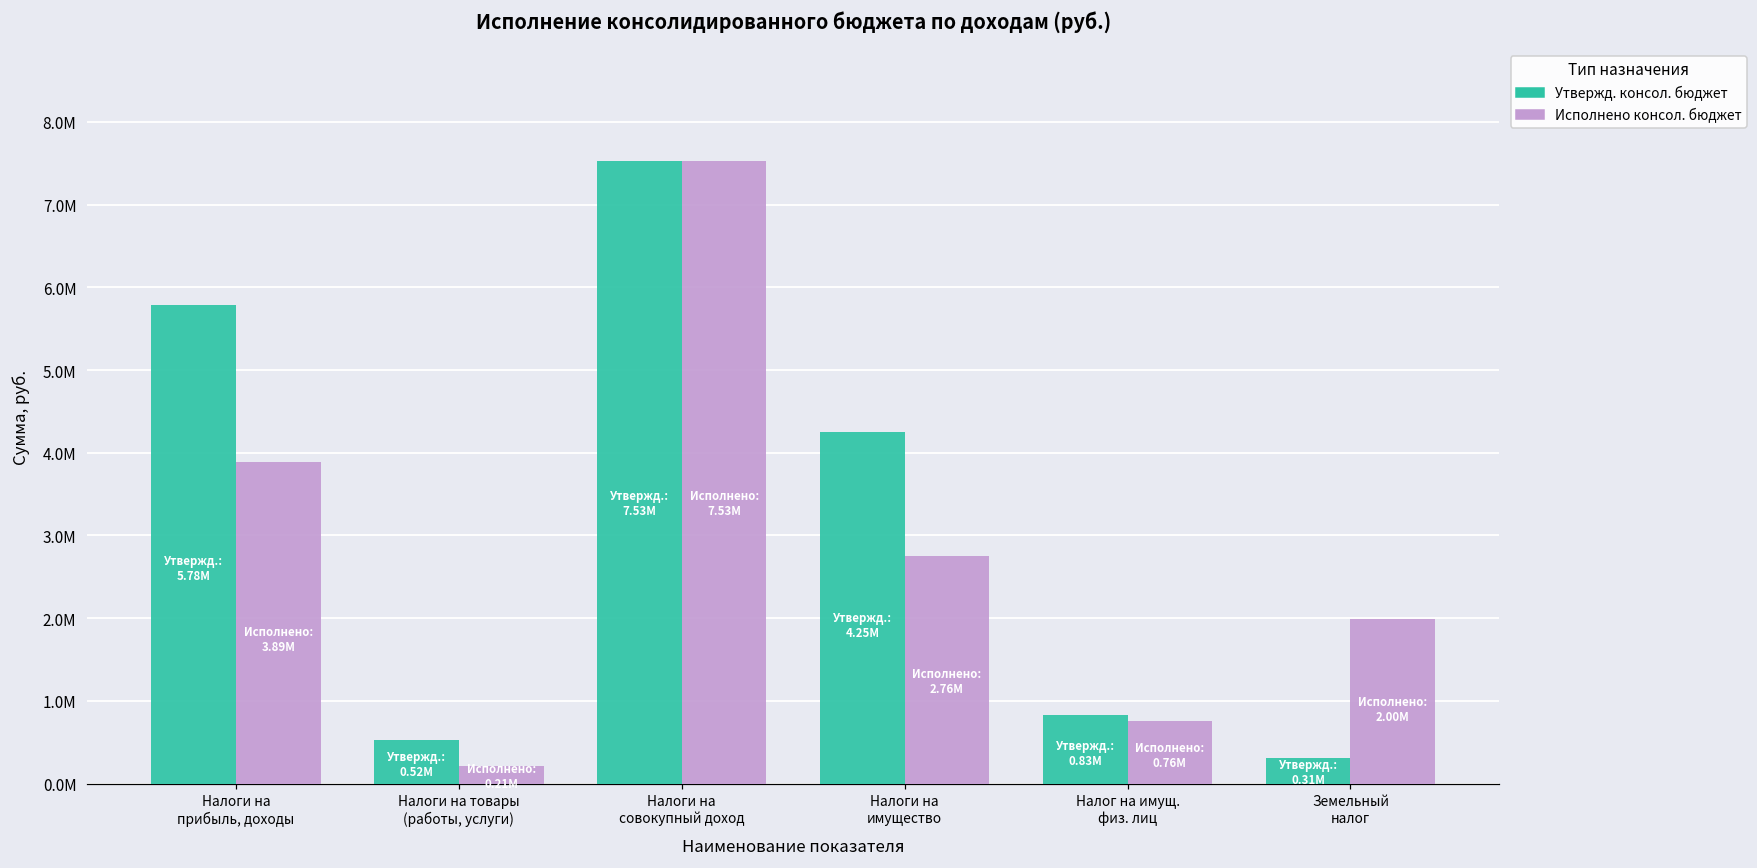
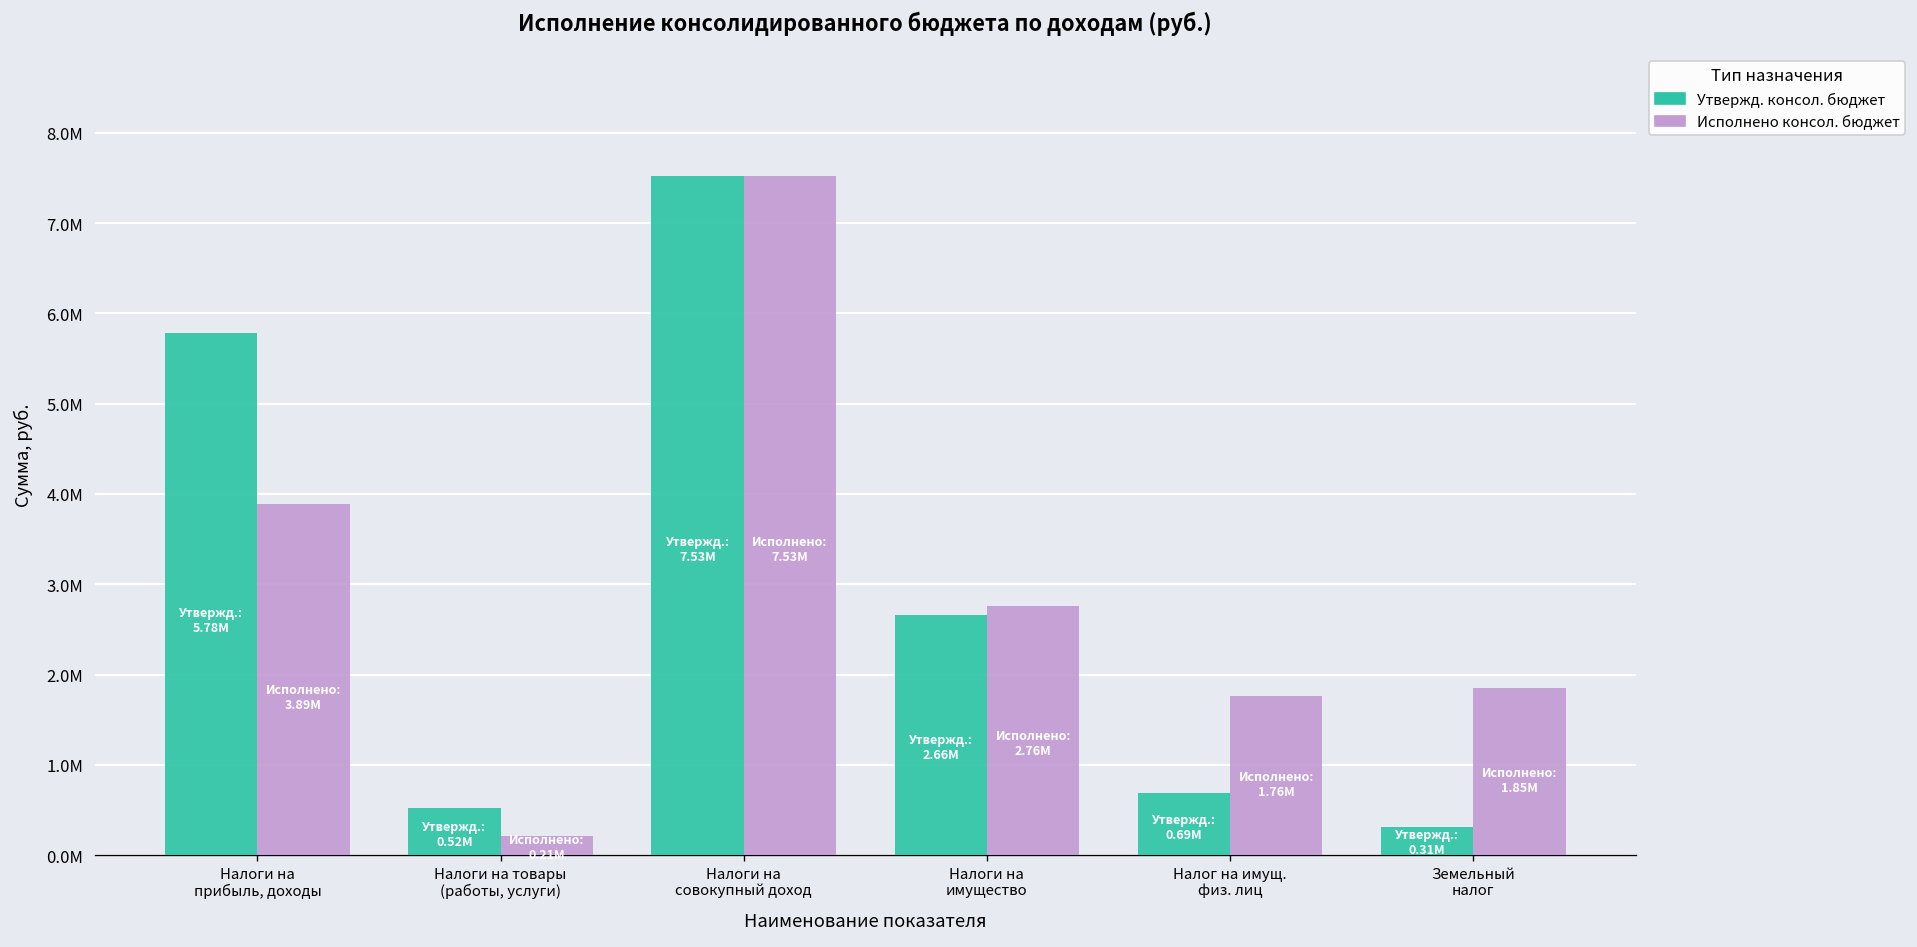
Утвержд. консол. бюджет, Налоги на имущество: 4.25M -> 2.66M
Утвержд. консол. бюджет, Налог на имущ. физ. лиц: 0.83M -> 0.69M
Исполнено консол. бюджет, Налог на имущ. физ. лиц: 0.76M -> 1.76M
Исполнено консол. бюджет, Земельный налог: 2.00M -> 1.85M
